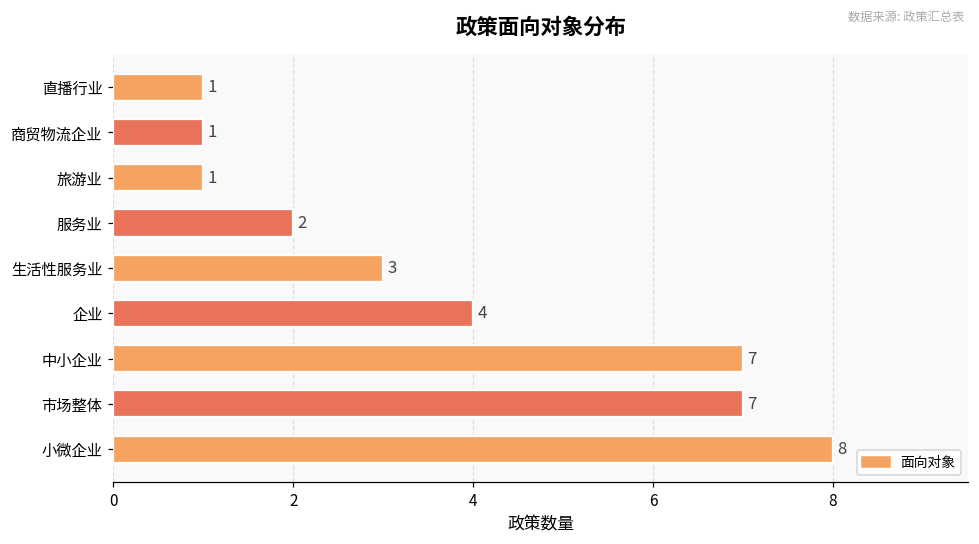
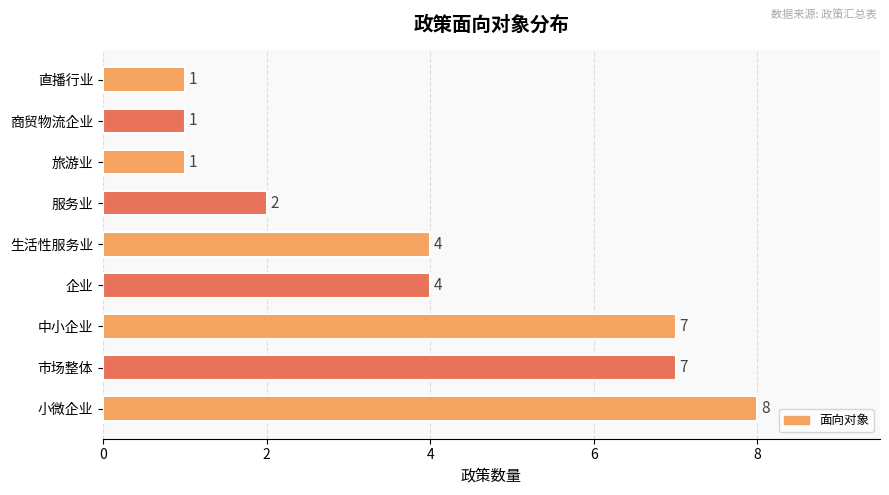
生活性服务业: 3 -> 4
